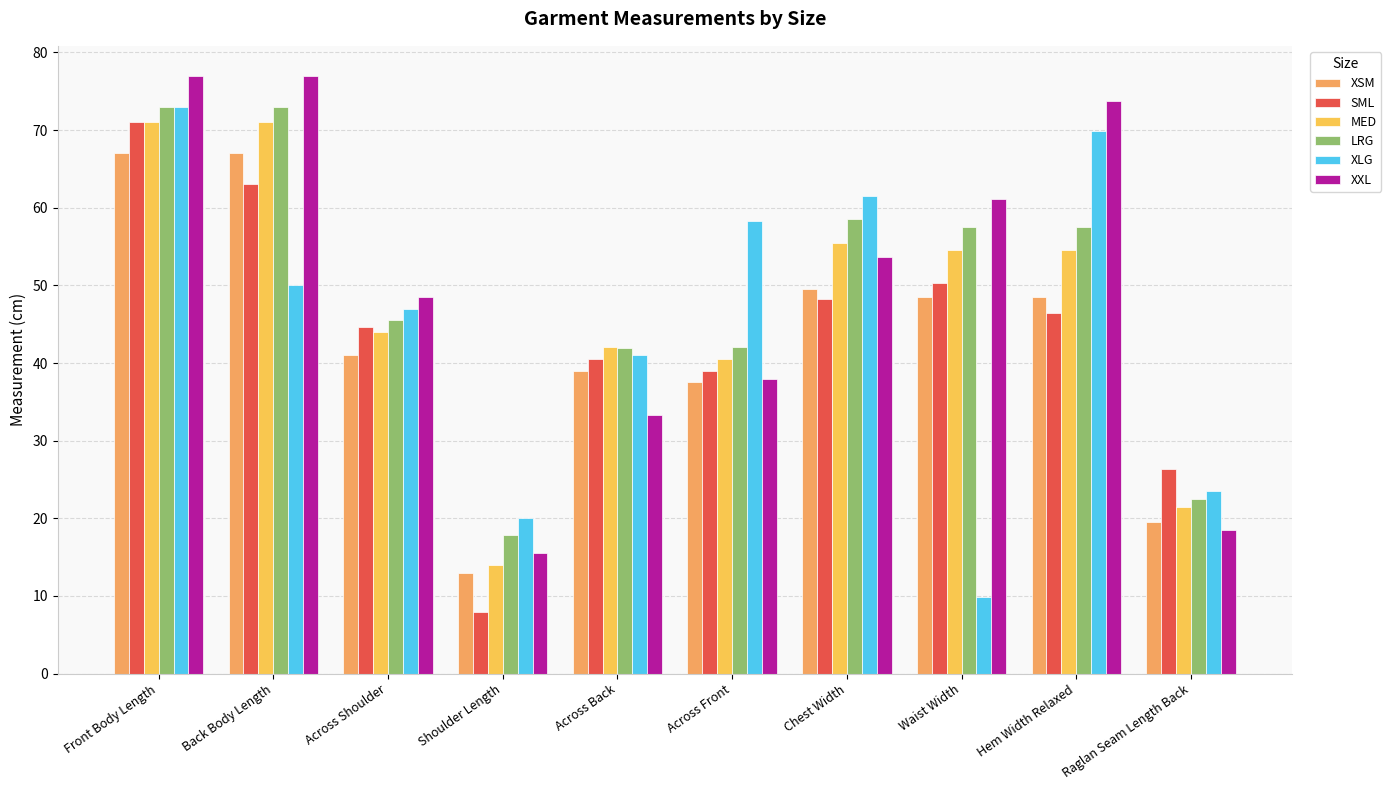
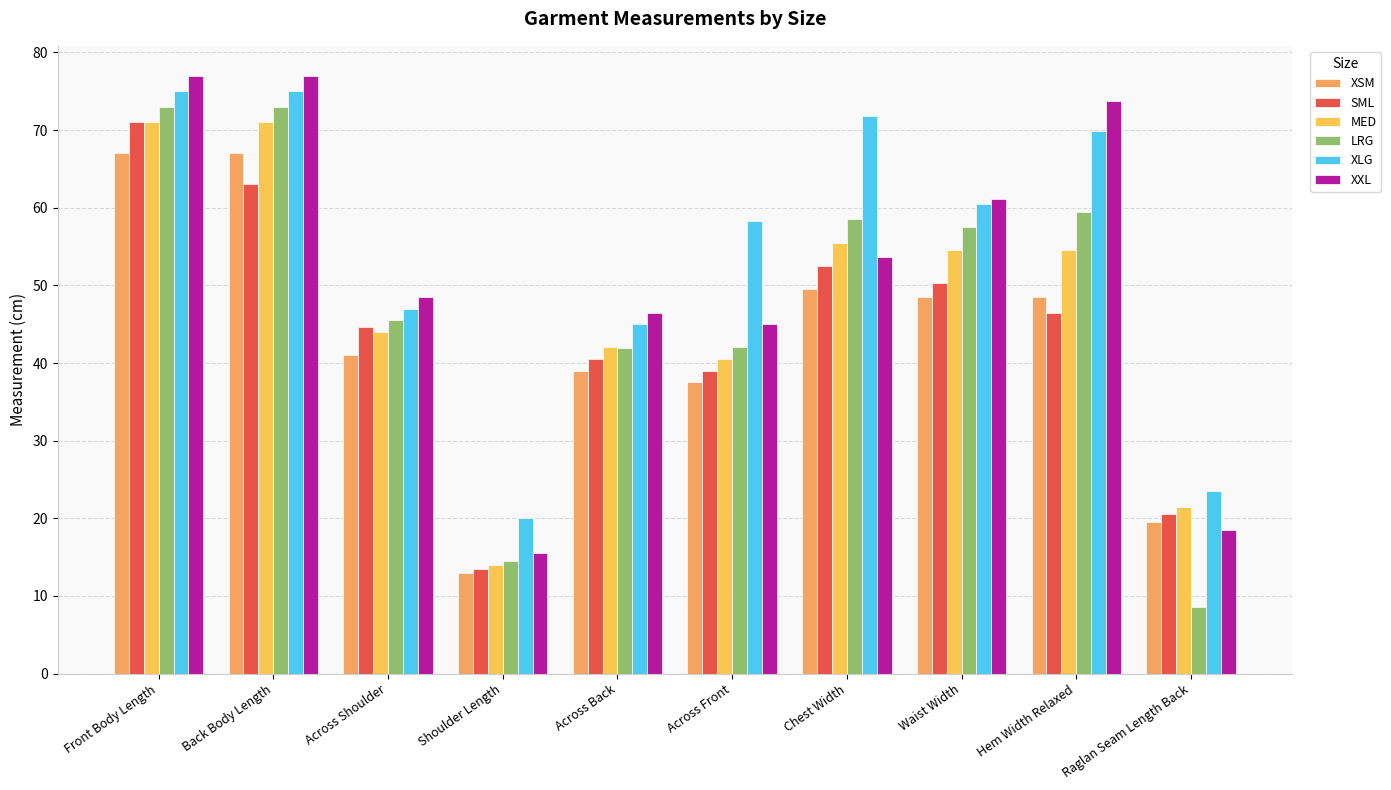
XLG, Front Body Length: 73 -> 75
XLG, Back Body Length: 50 -> 75
SML, Shoulder Length: 8 -> 14
LRG, Shoulder Length: 18 -> 15
XLG, Across Back: 41 -> 45
XXL, Across Back: 33 -> 47
XXL, Across Front: 38 -> 45
SML, Chest Width: 48 -> 53
XLG, Chest Width: 62 -> 72
XLG, Waist Width: 10 -> 61
LRG, Hem Width Relaxed: 58 -> 59
SML, Raglan Seam Length Back: 26 -> 21
LRG, Raglan Seam Length Back: 23 -> 9
